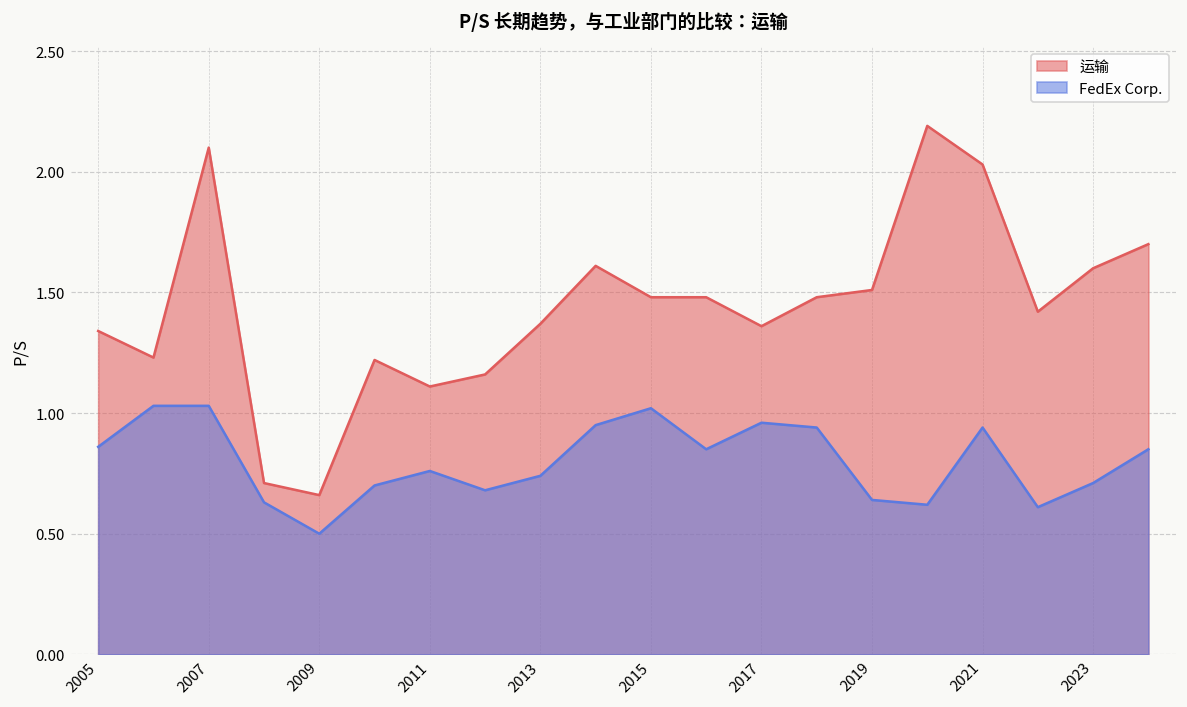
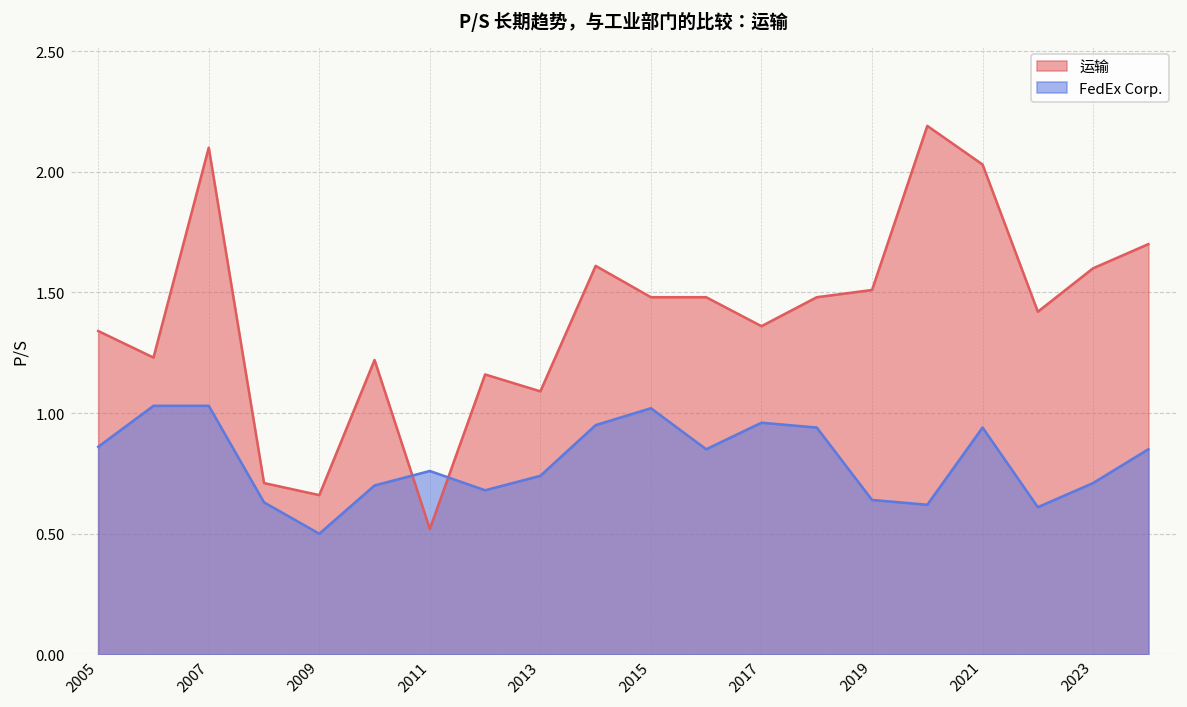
运输, 2011: 1.11 -> 0.52
运输, 2013: 1.37 -> 1.09
